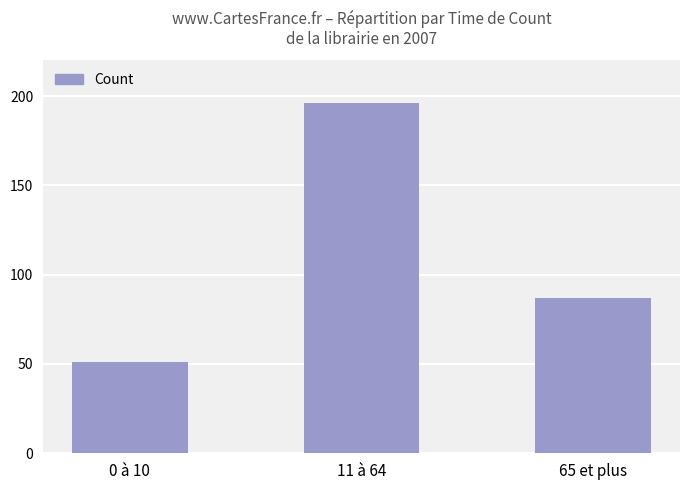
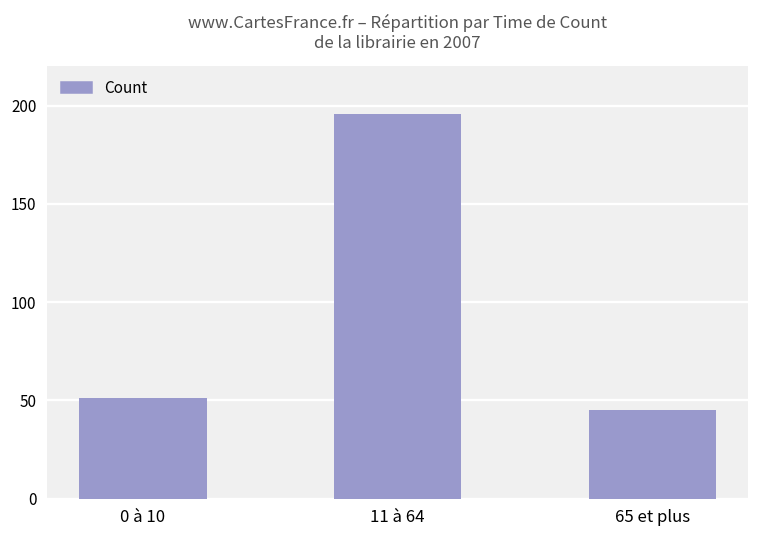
65 et plus: 87 -> 45
